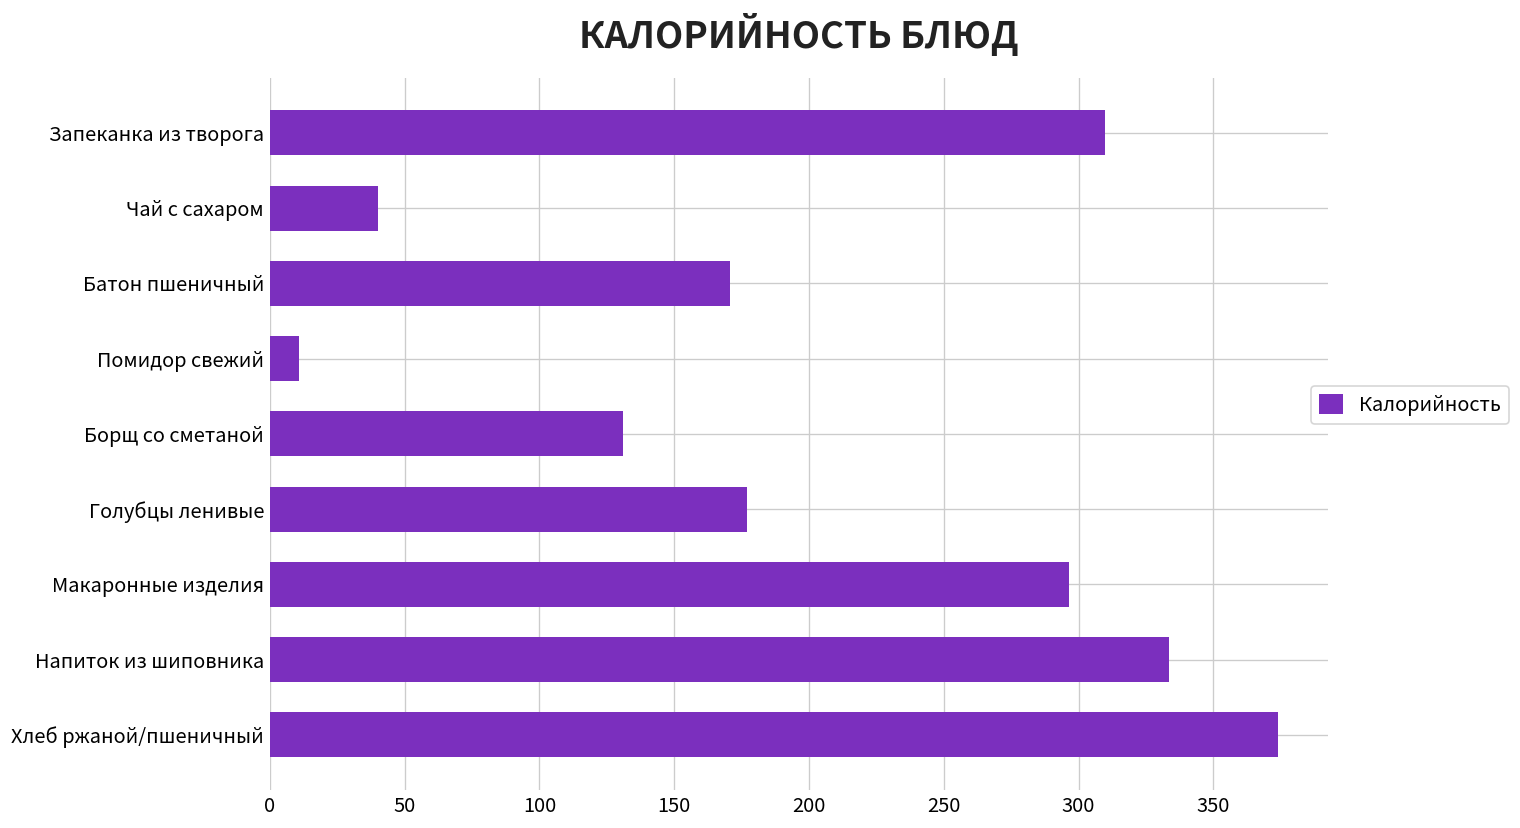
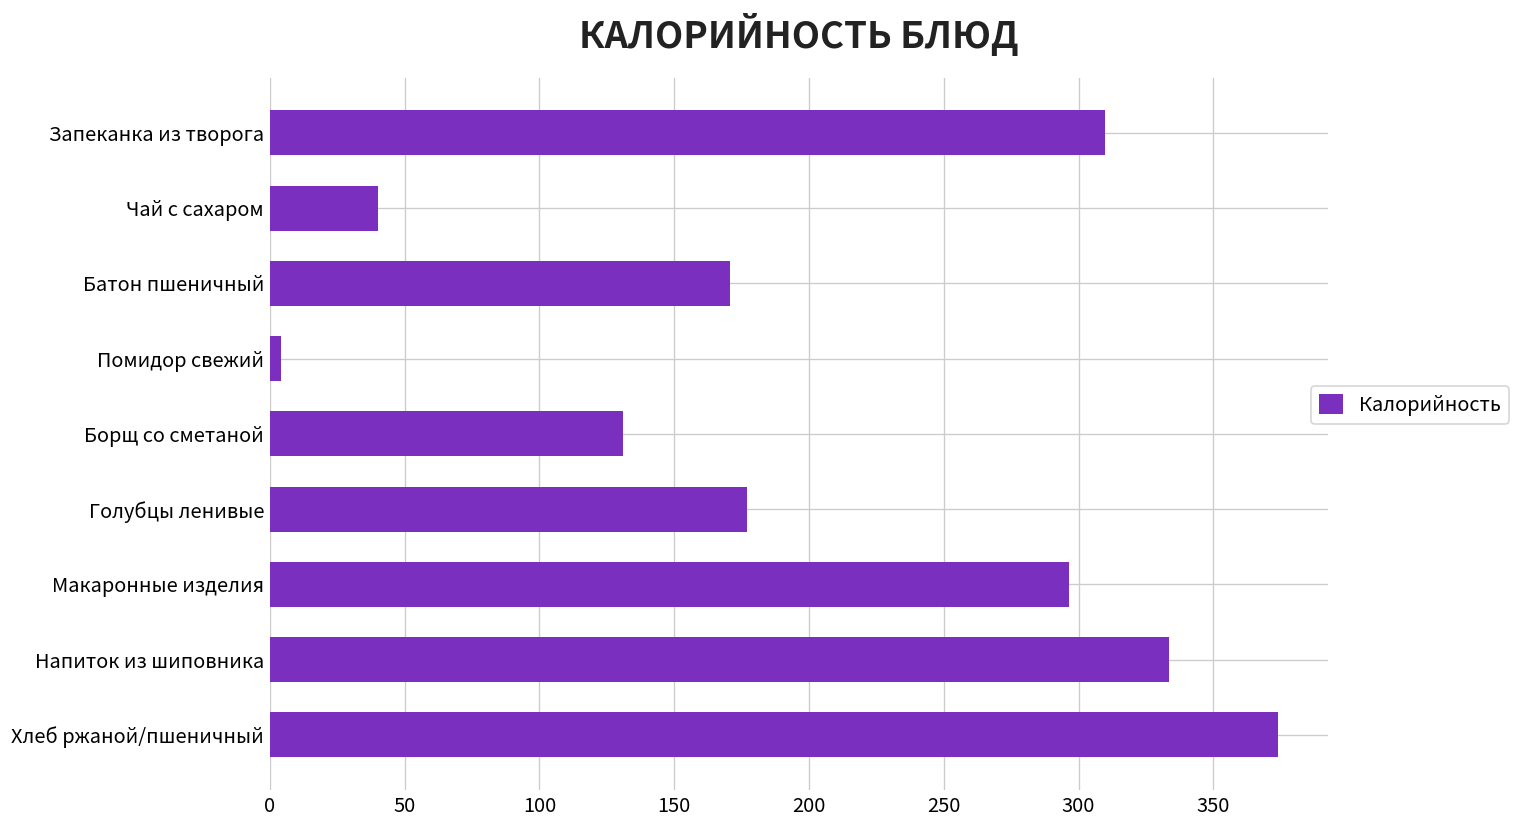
Помидор свежий: 11 -> 4
